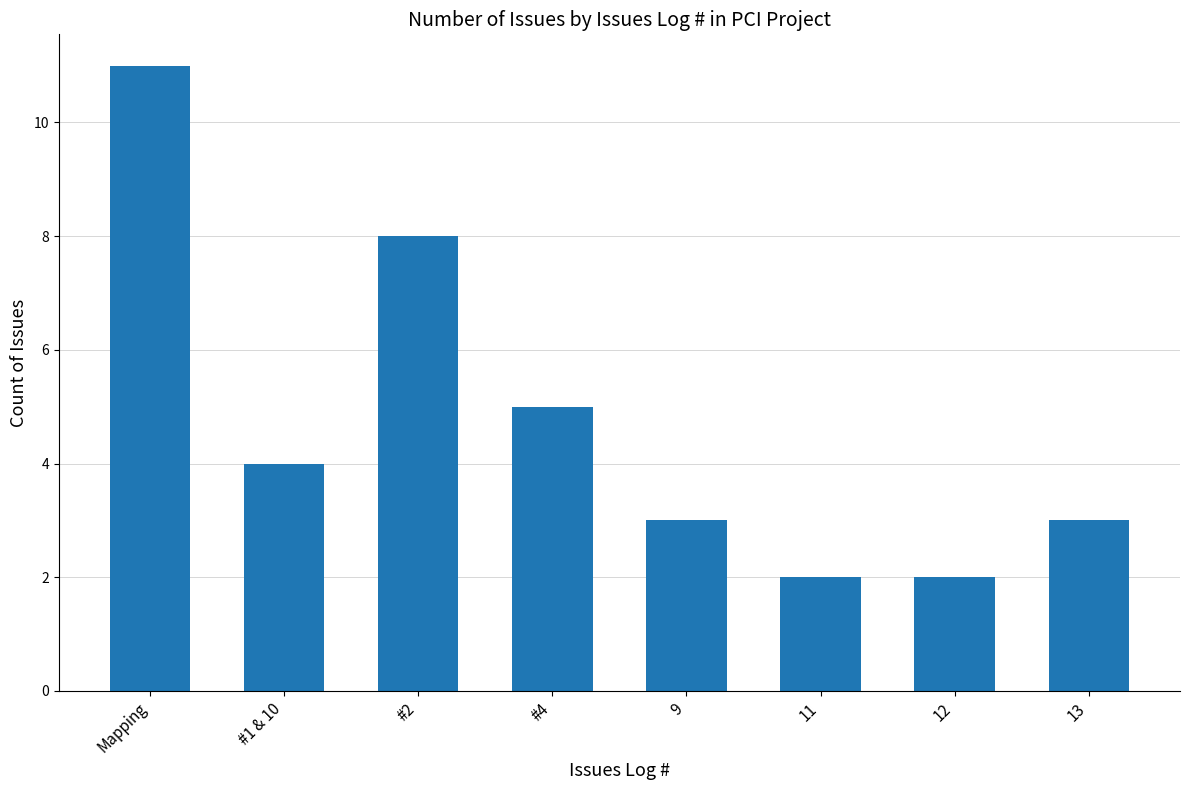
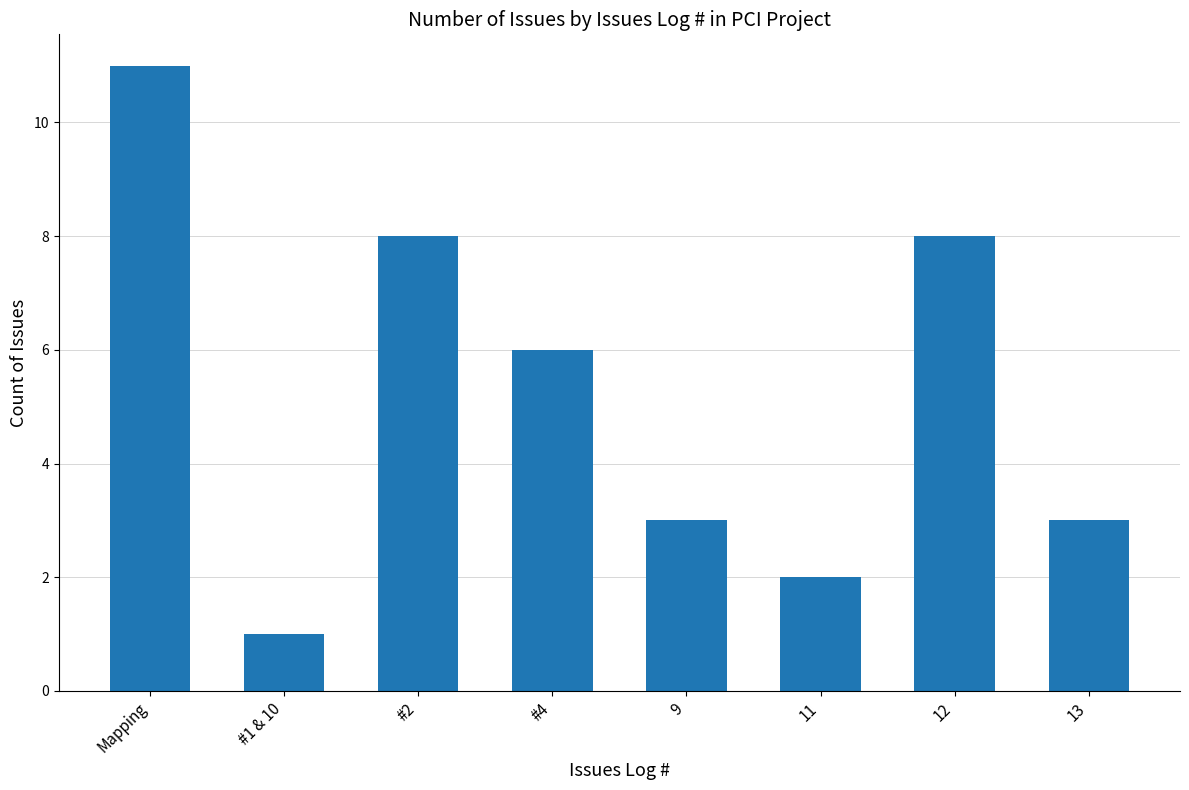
#1 & 10: 4 -> 1
#4: 5 -> 6
12: 2 -> 8
